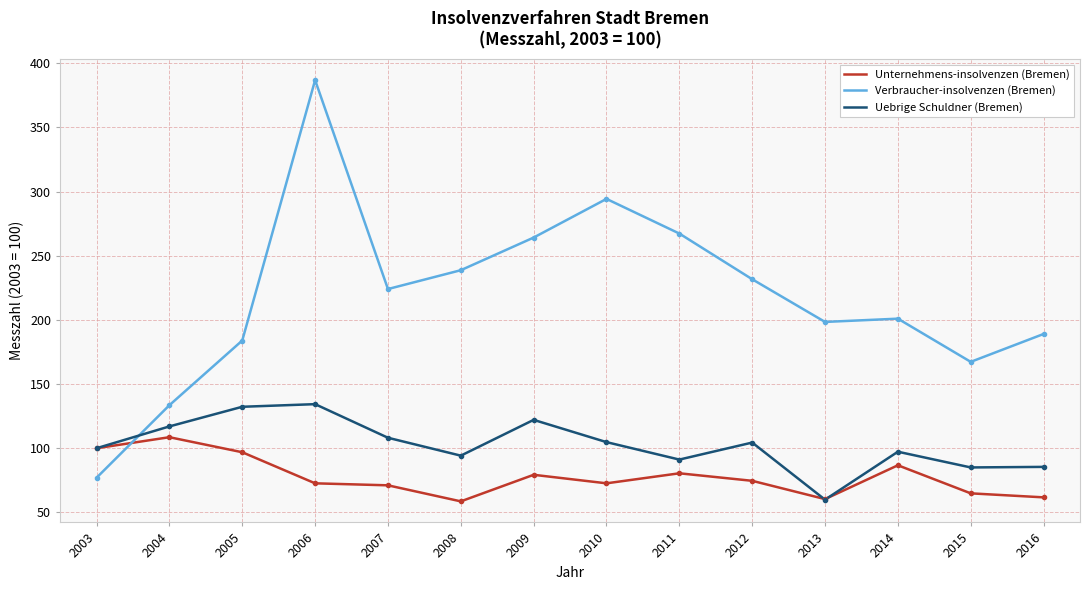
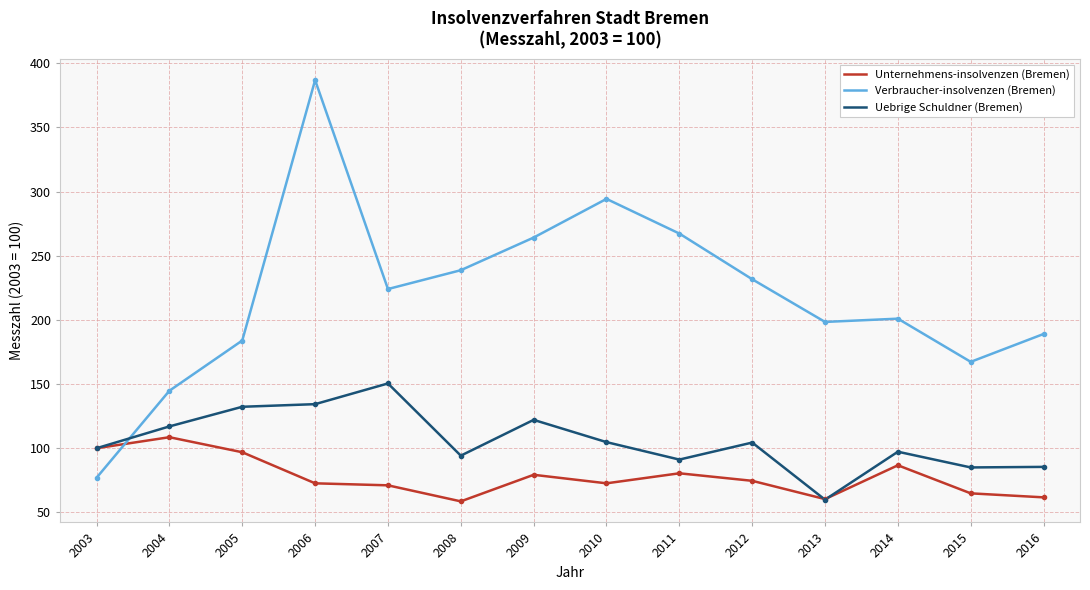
Verbraucher-insolvenzen (Bremen), 2004: 134 -> 145
Uebrige Schuldner (Bremen), 2007: 108 -> 150
